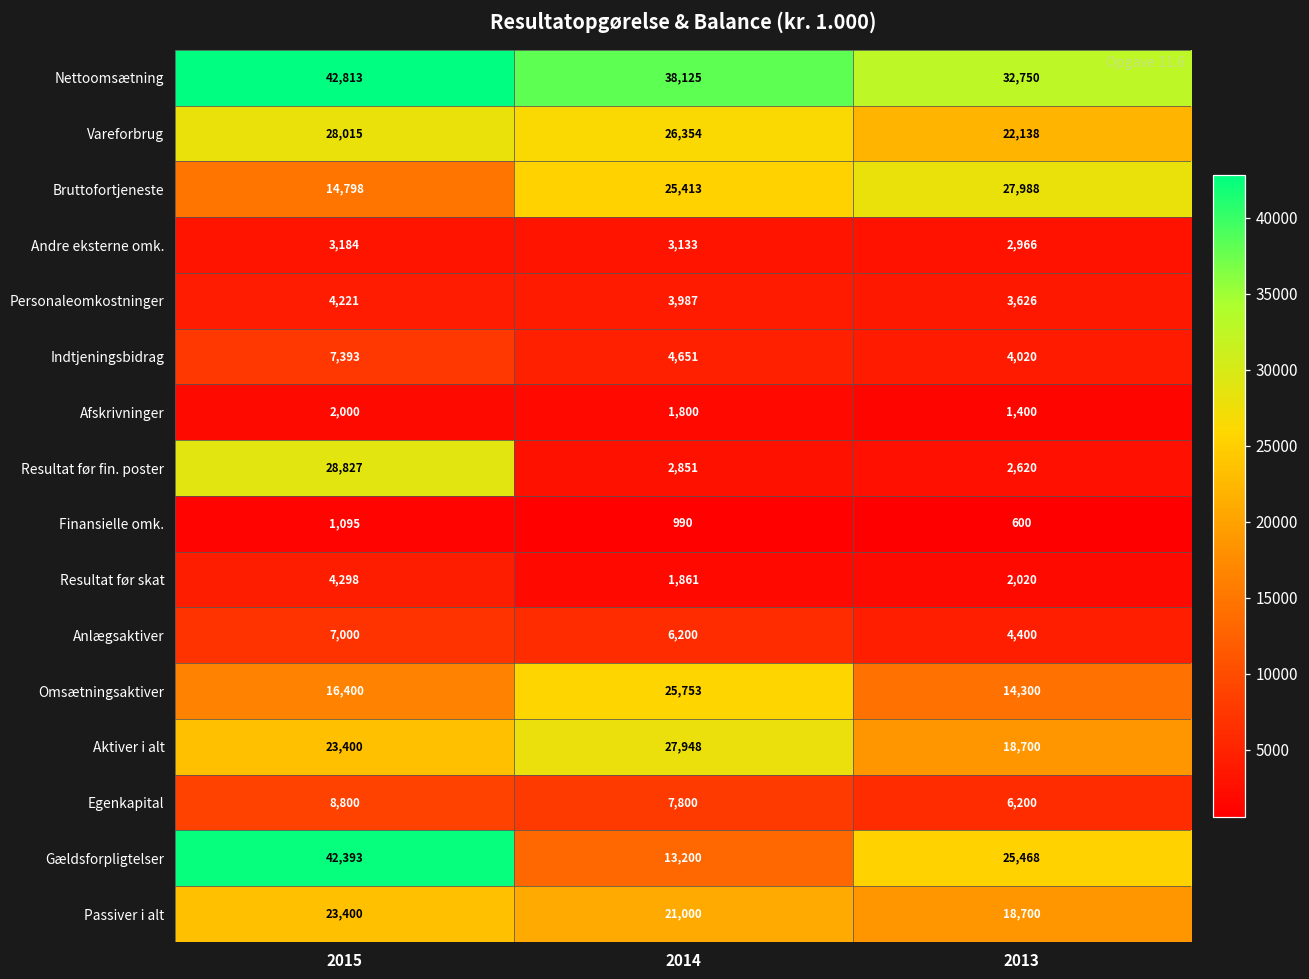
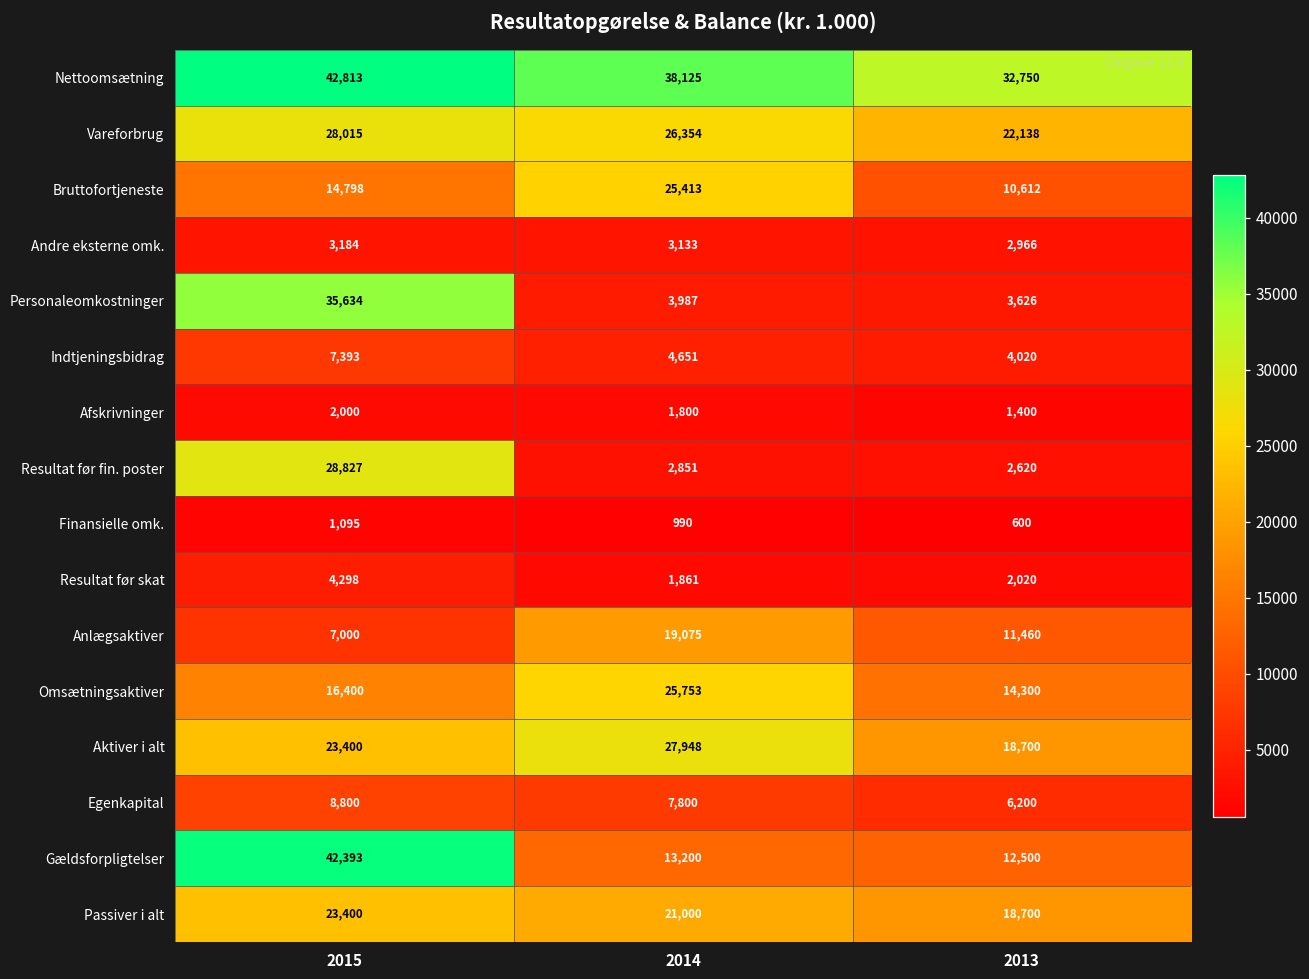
Bruttofortjeneste, 2013: 27,988 -> 10,612
Personaleomkostninger, 2015: 4,221 -> 35,634
Anlægsaktiver, 2014: 6,200 -> 19,075
Anlægsaktiver, 2013: 4,400 -> 11,460
Gældsforpligtelser, 2013: 25,468 -> 12,500
